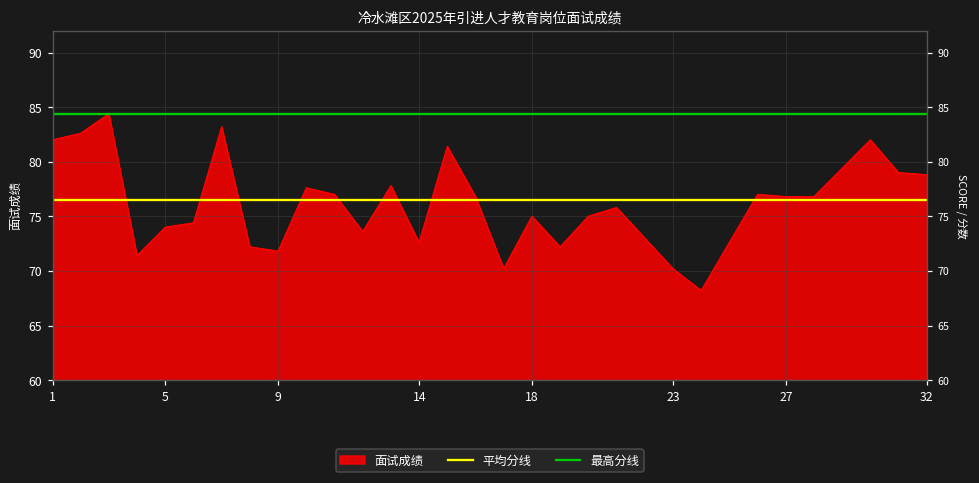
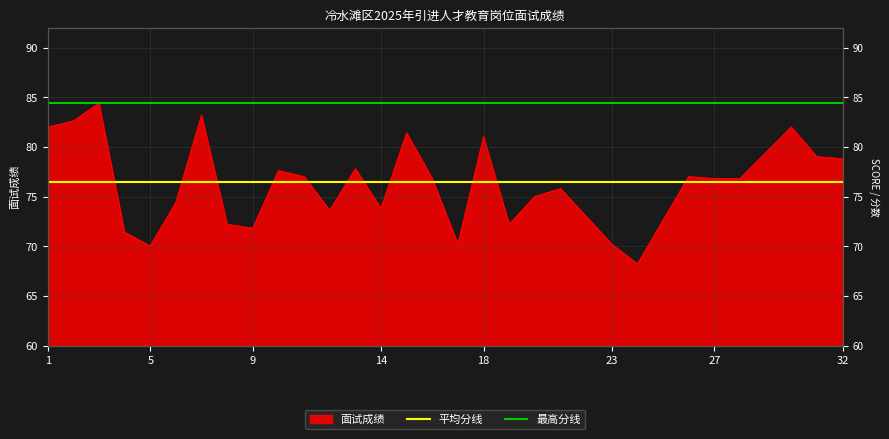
面试成绩, 5: 74 -> 70
面试成绩, 14: 73 -> 74
面试成绩, 18: 75 -> 81
